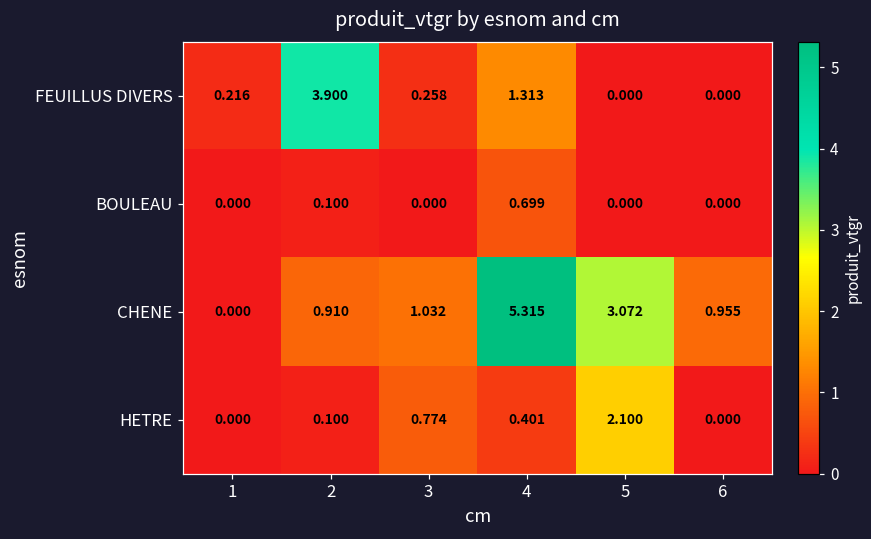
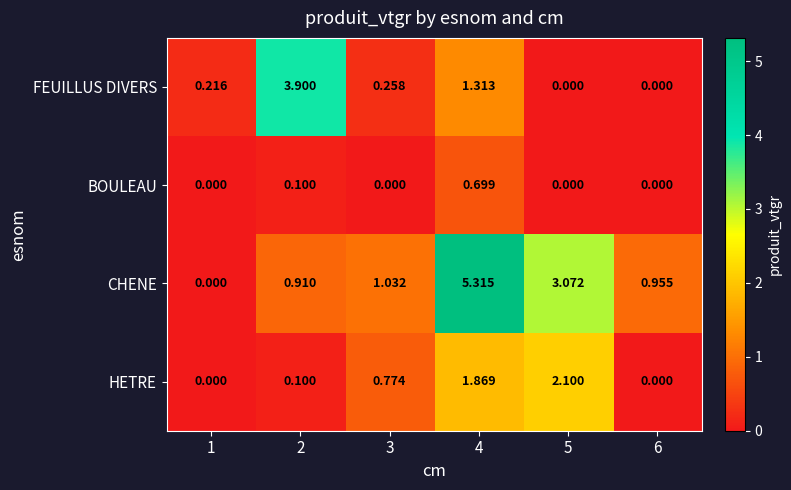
HETRE, 4: 0.401 -> 1.869
